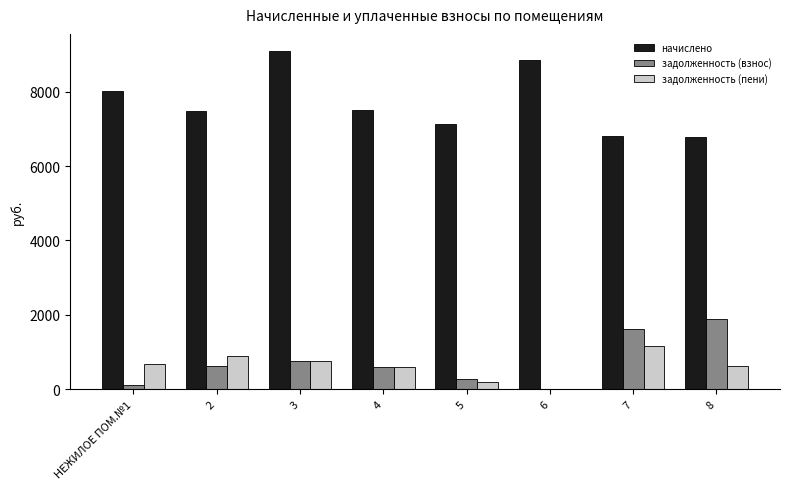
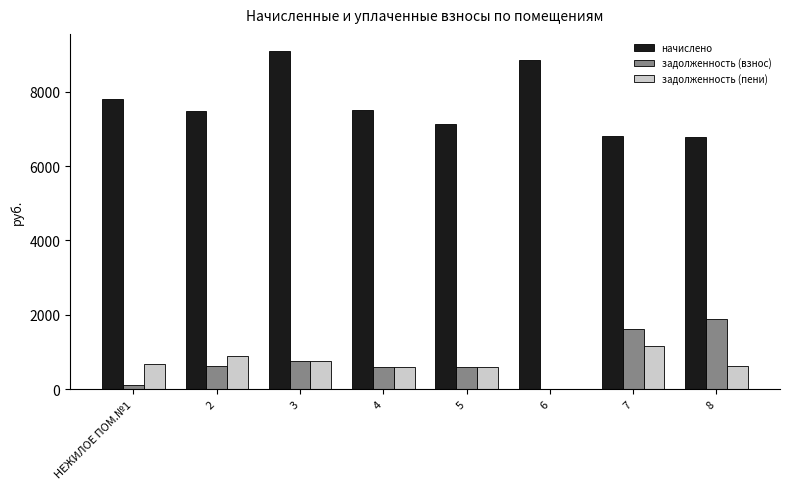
начислено, НЕЖИЛОЕ ПОМ.№1: 8000 -> 7800
задолженность (взнос), 5: 300 -> 600
задолженность (пени), 5: 200 -> 600
